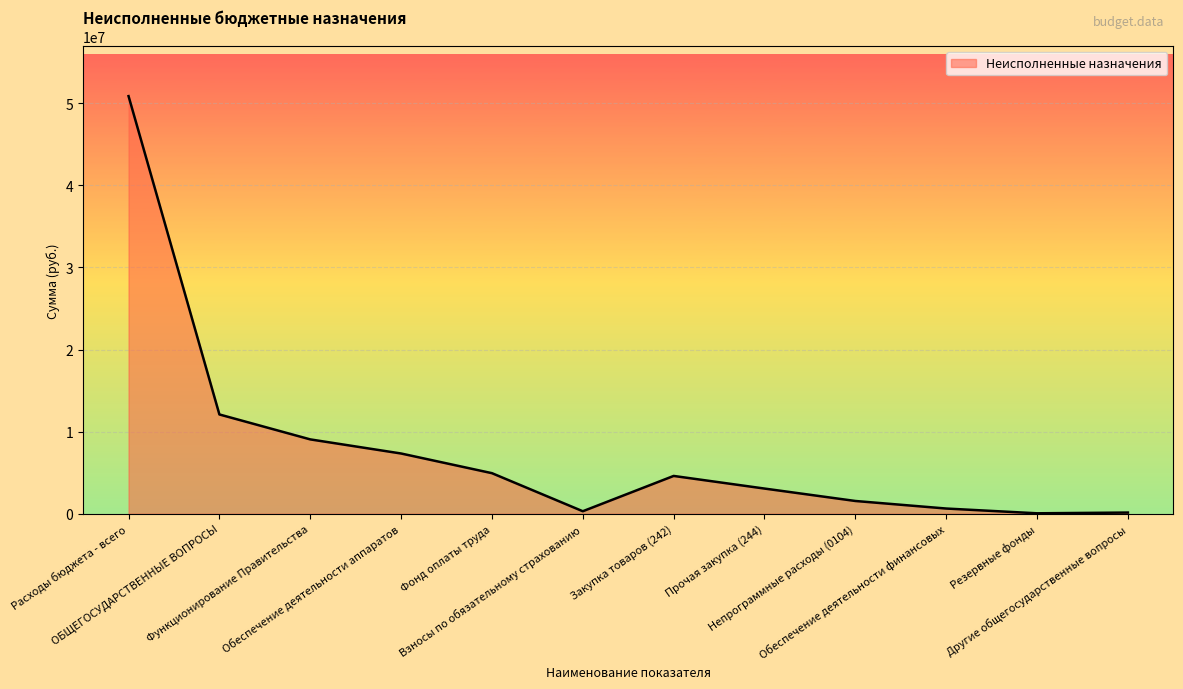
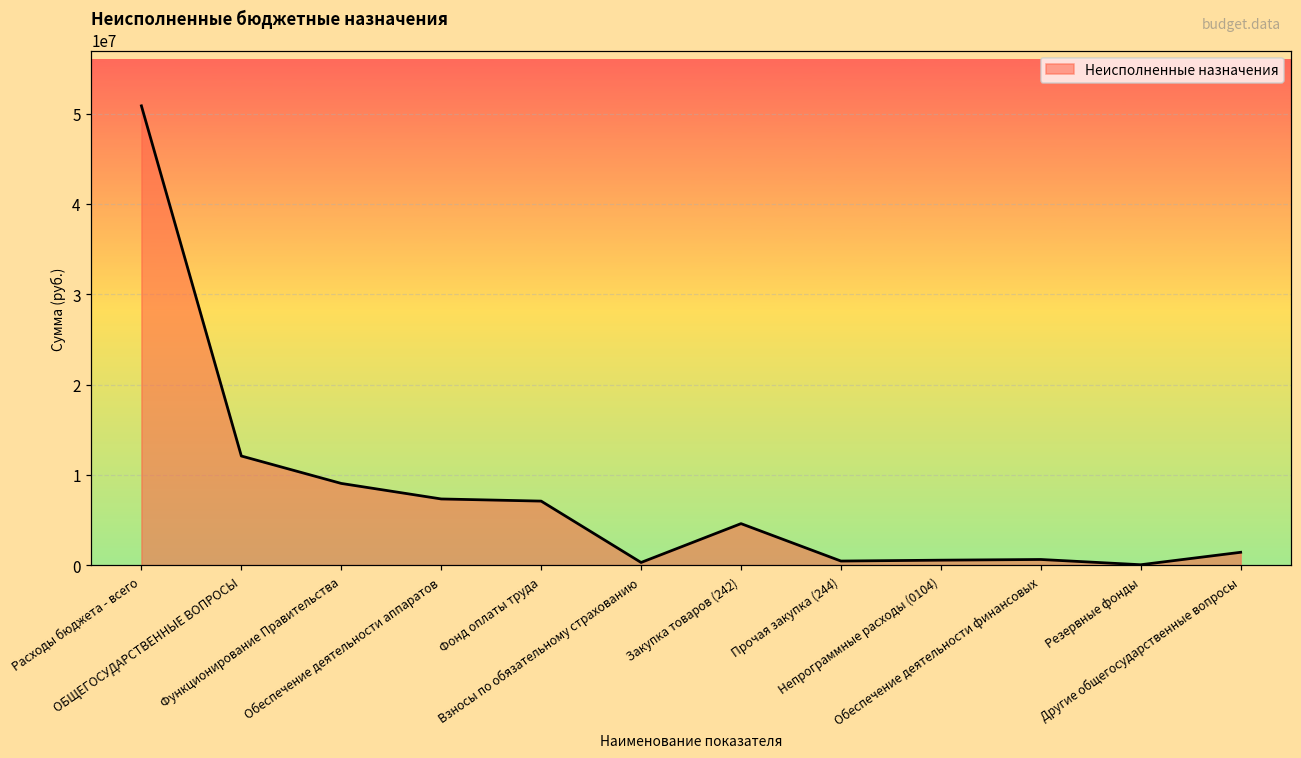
Фонд оплаты труда: 5000000 -> 7000000
Прочая закупка (244): 3000000 -> 0
Непрограммные расходы (0104): 2000000 -> 1000000
Другие общегосударственные вопросы: 0 -> 1000000
